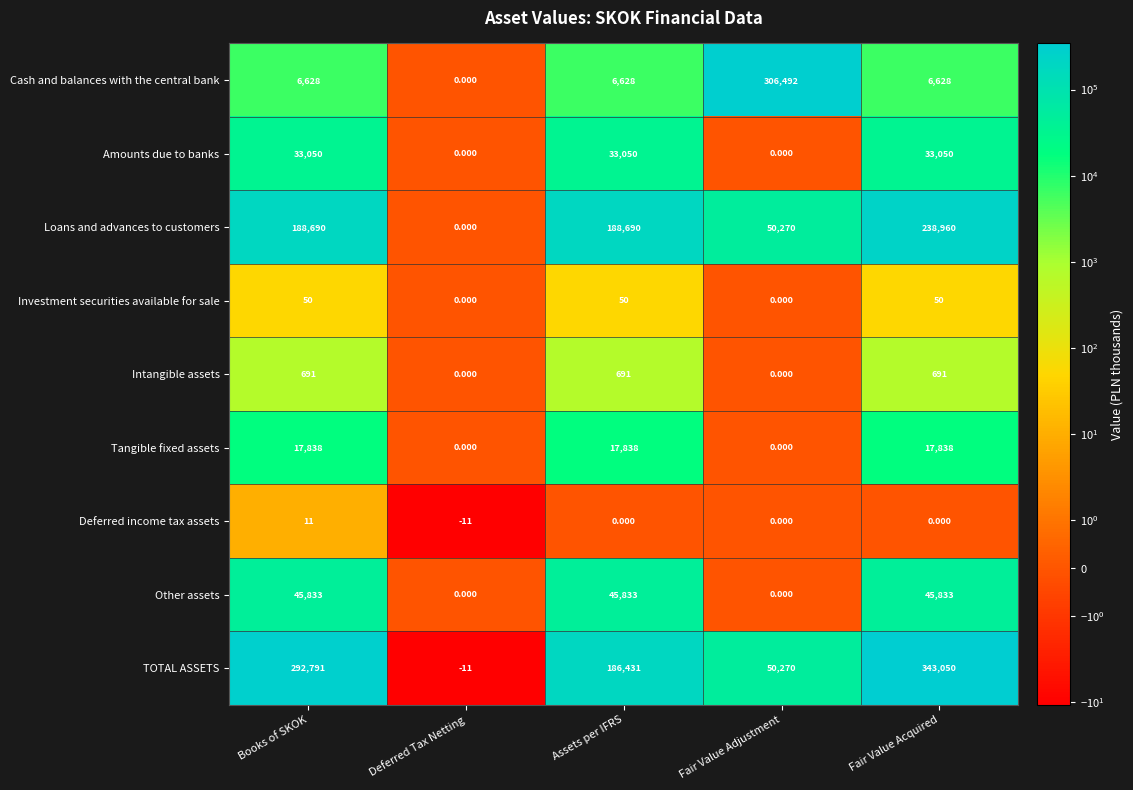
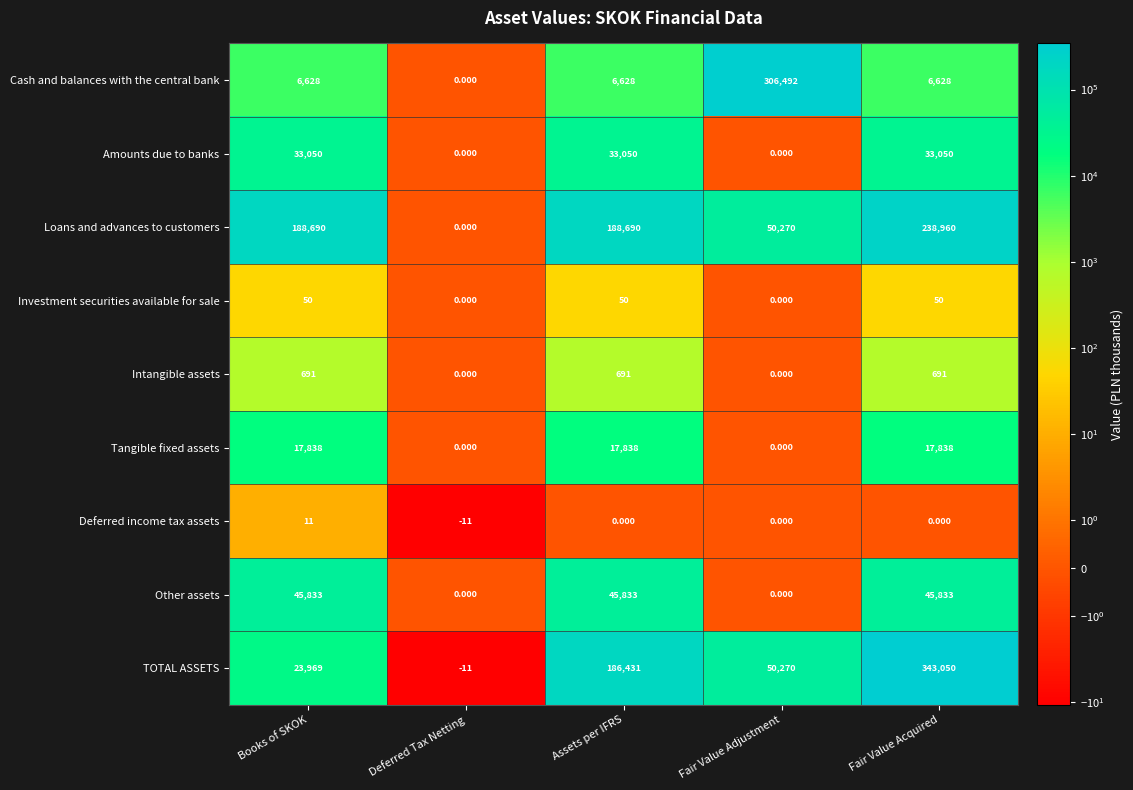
TOTAL ASSETS, Books of SKOK: 292,791 -> 23,969
